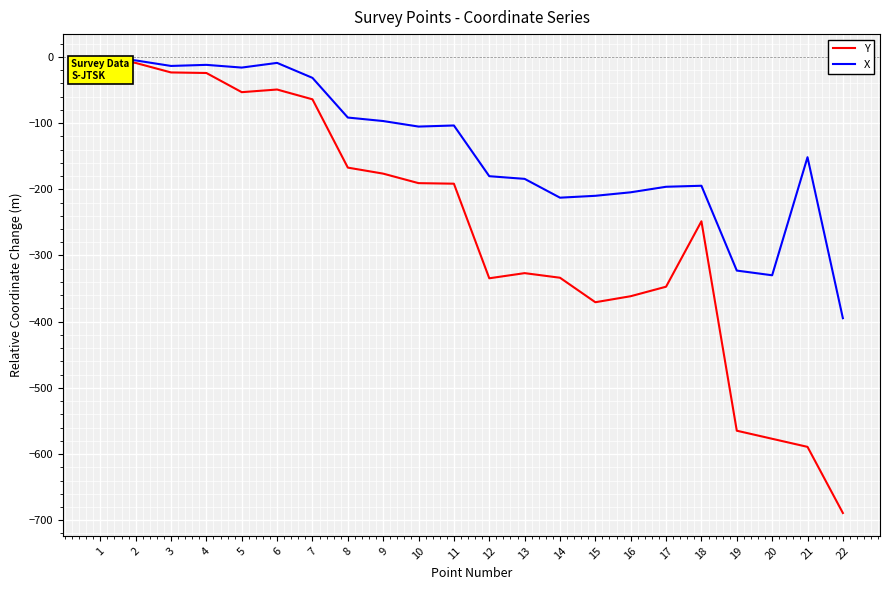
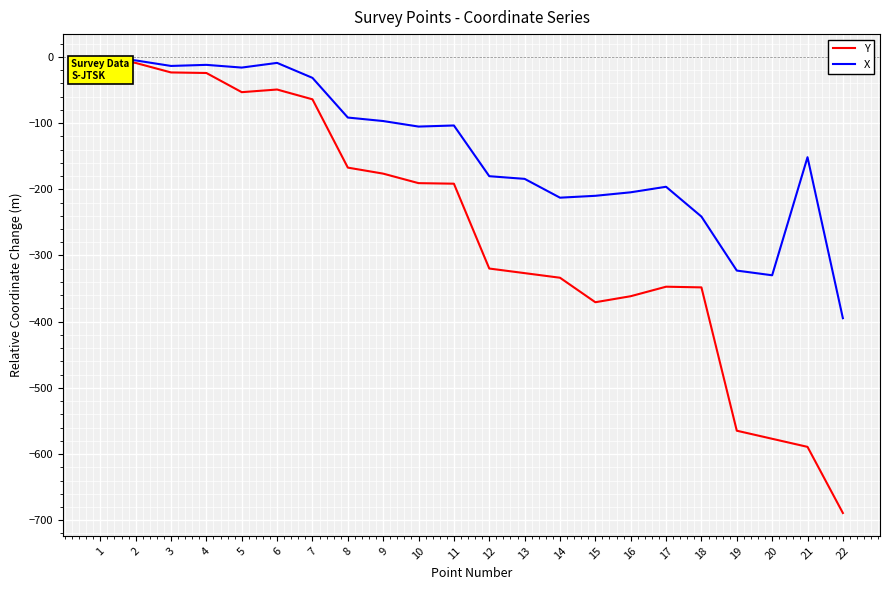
Y, 12: -330 -> -320
Y, 18: -250 -> -350
X, 18: -190 -> -240
